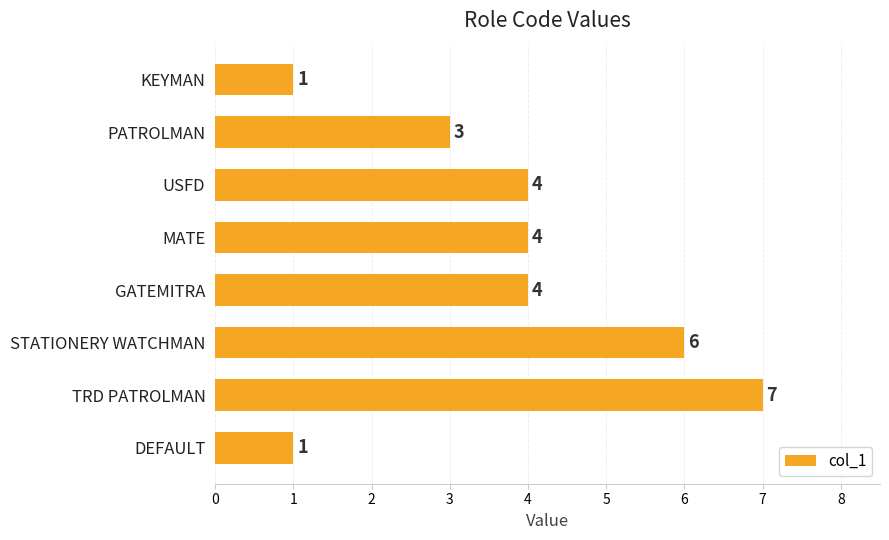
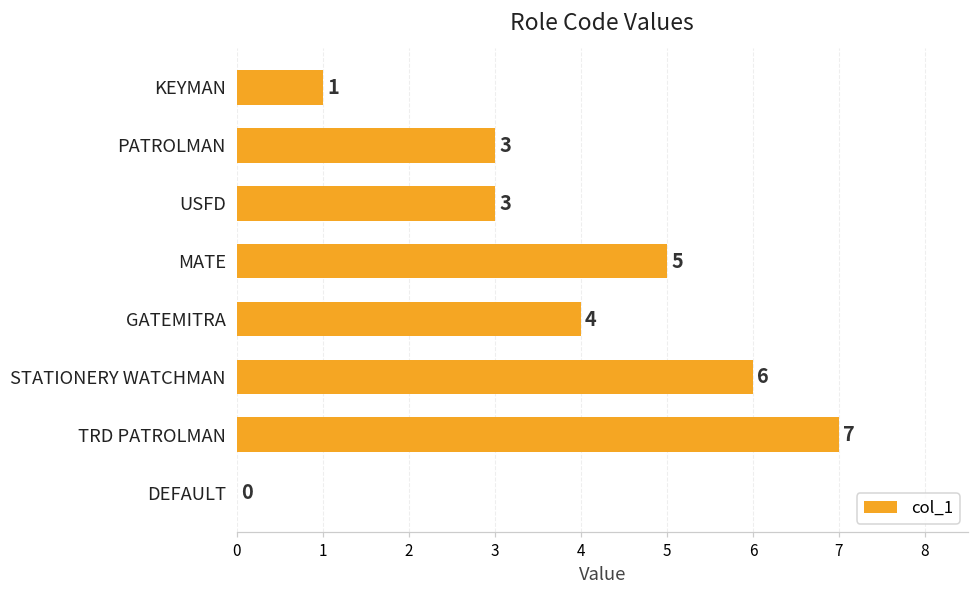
USFD: 4 -> 3
MATE: 4 -> 5
DEFAULT: 1 -> 0
